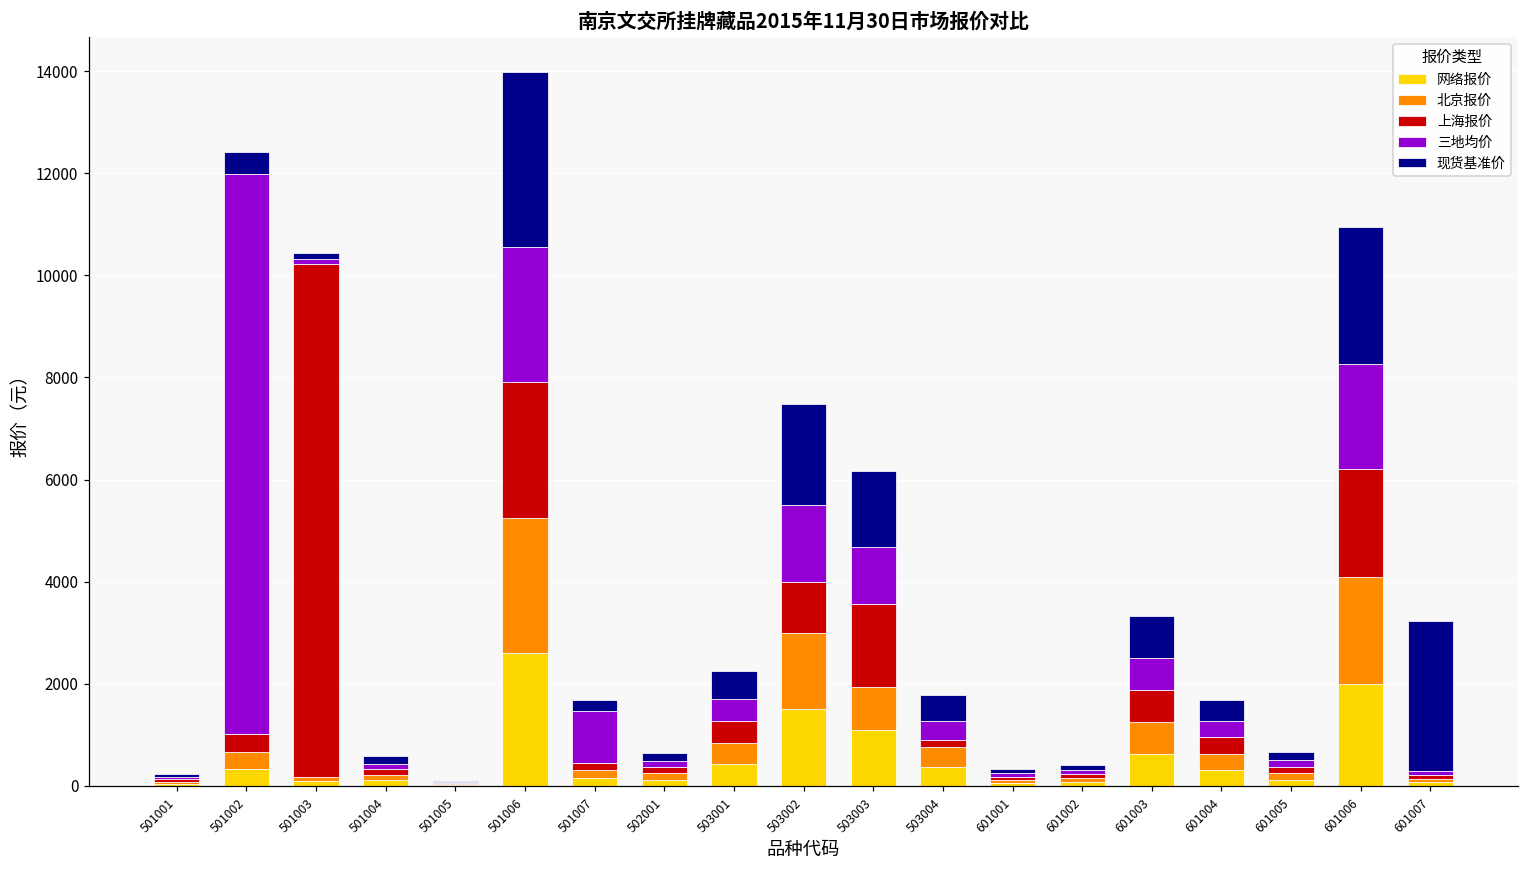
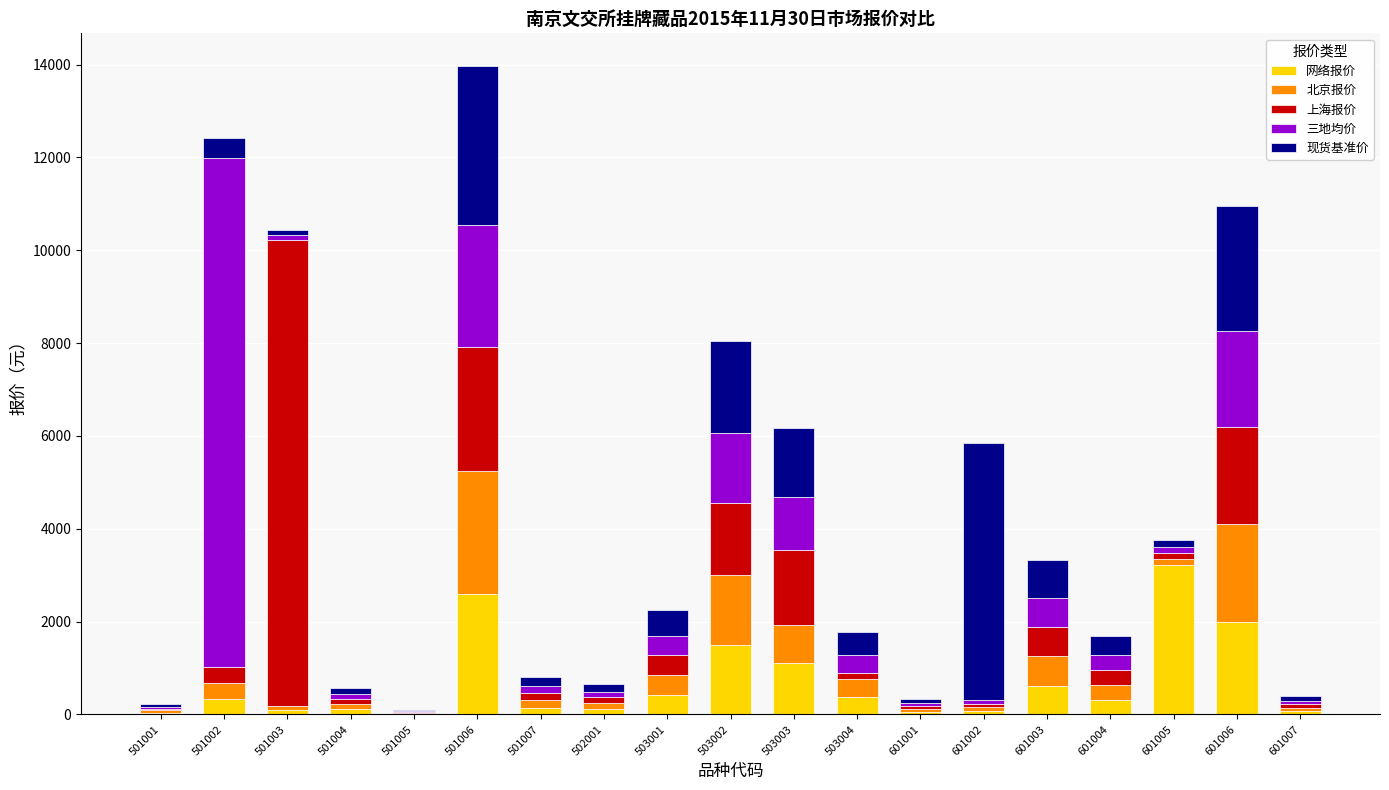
三地均价, 501007: 1000 -> 200
上海报价, 503002: 1000 -> 1600
现货基准价, 601002: 100 -> 5500
网络报价, 601005: 100 -> 3200
现货基准价, 601007: 2900 -> 100
